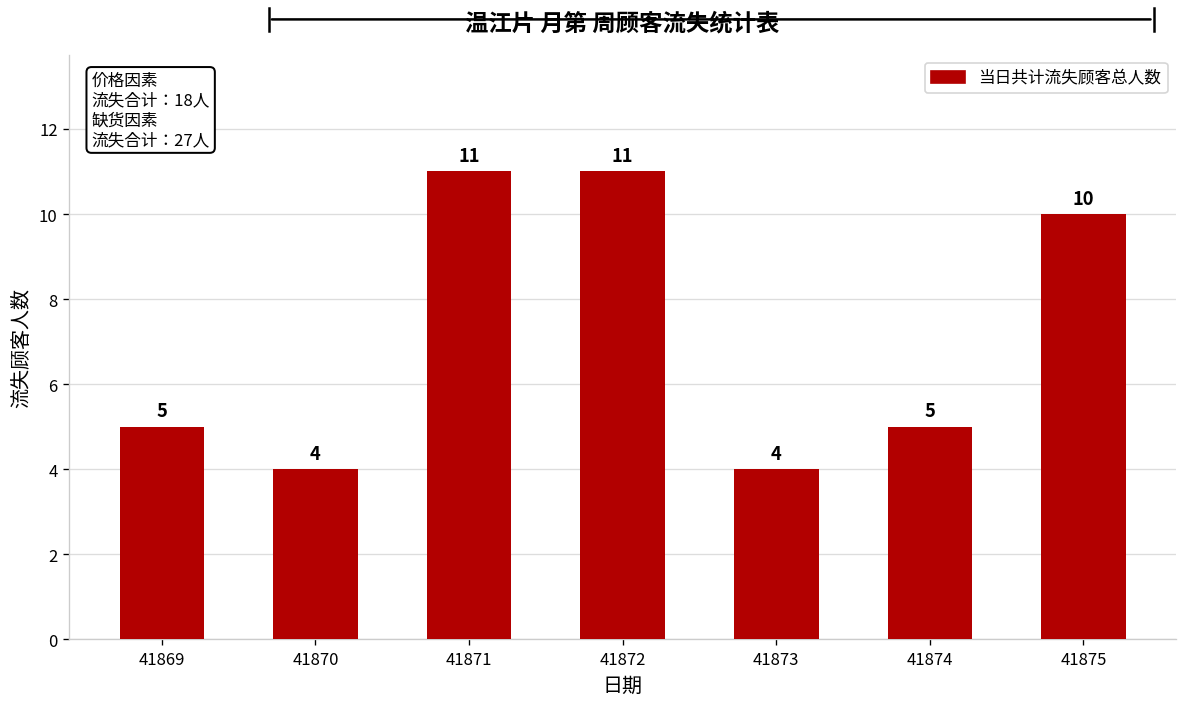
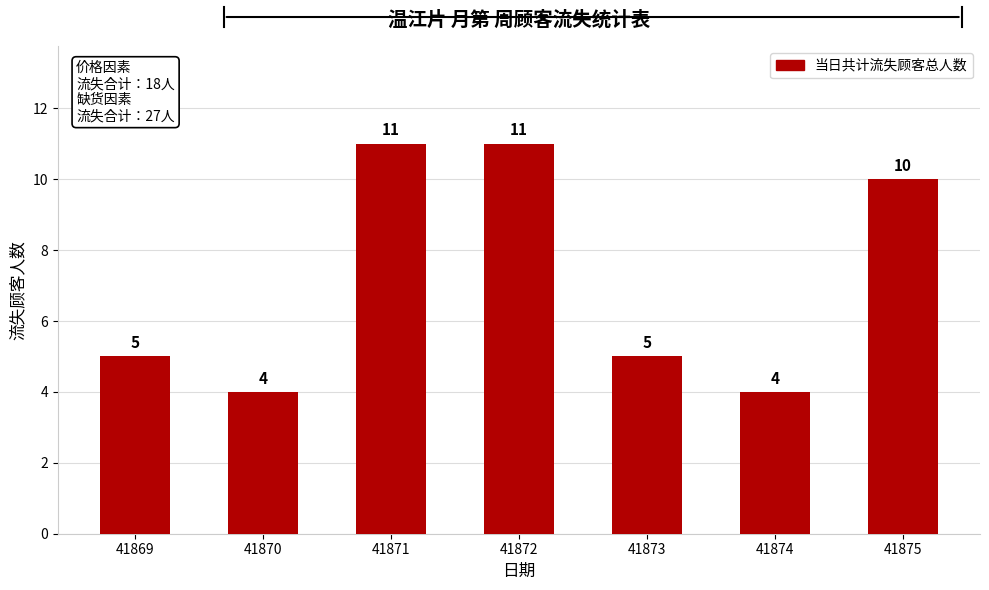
41873: 4 -> 5
41874: 5 -> 4
